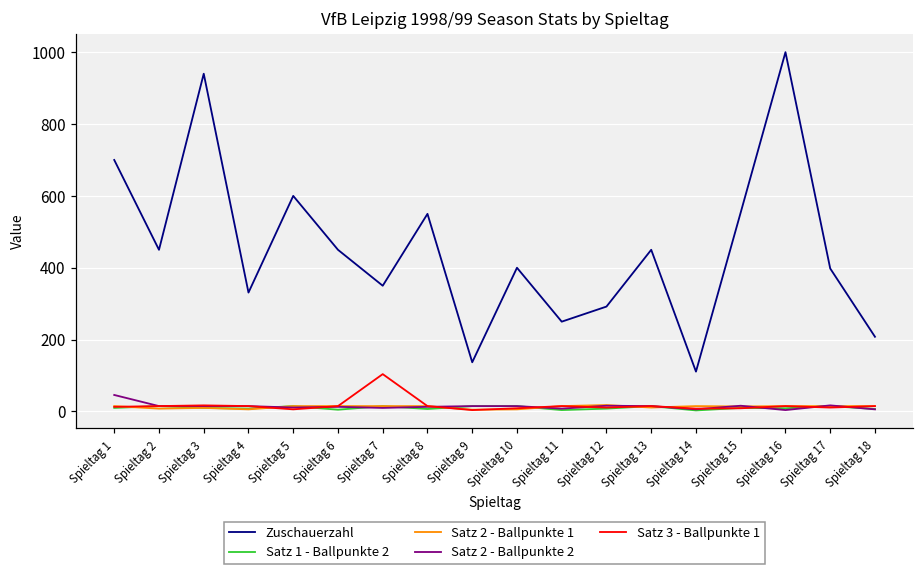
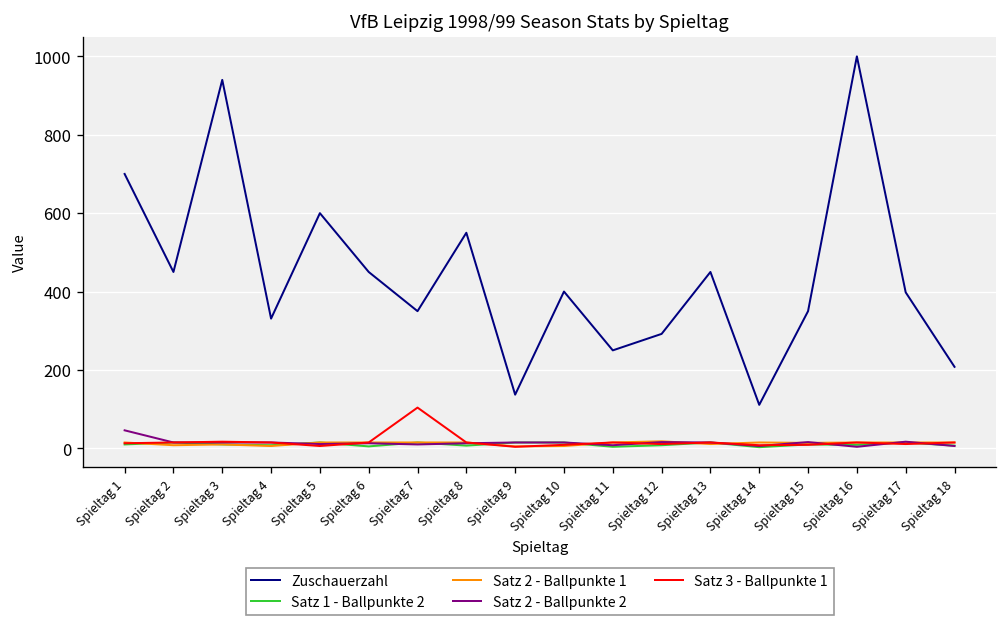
Zuschauerzahl, Spieltag 15: 550 -> 350
